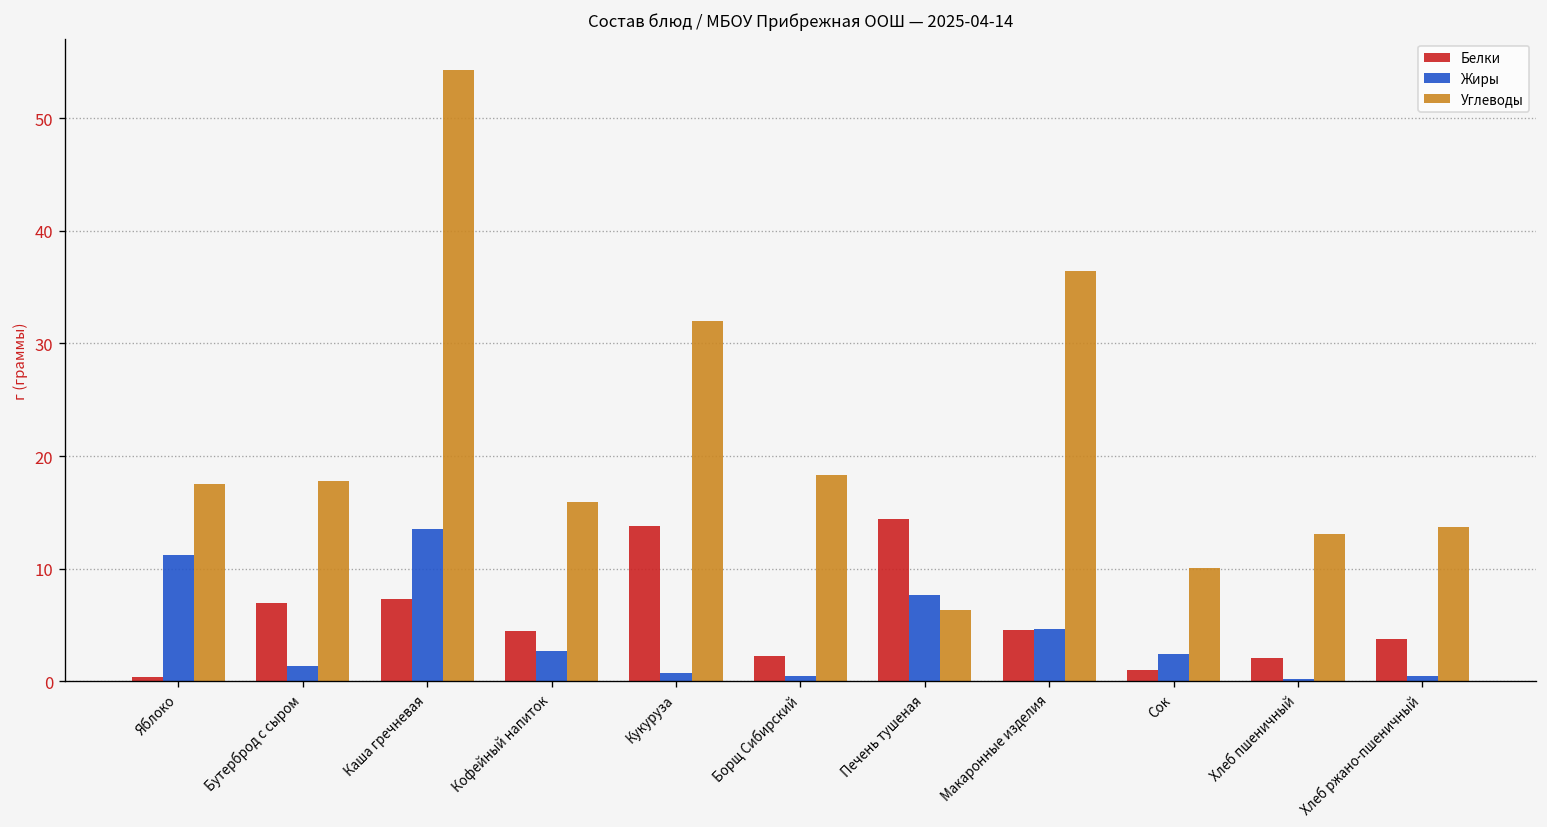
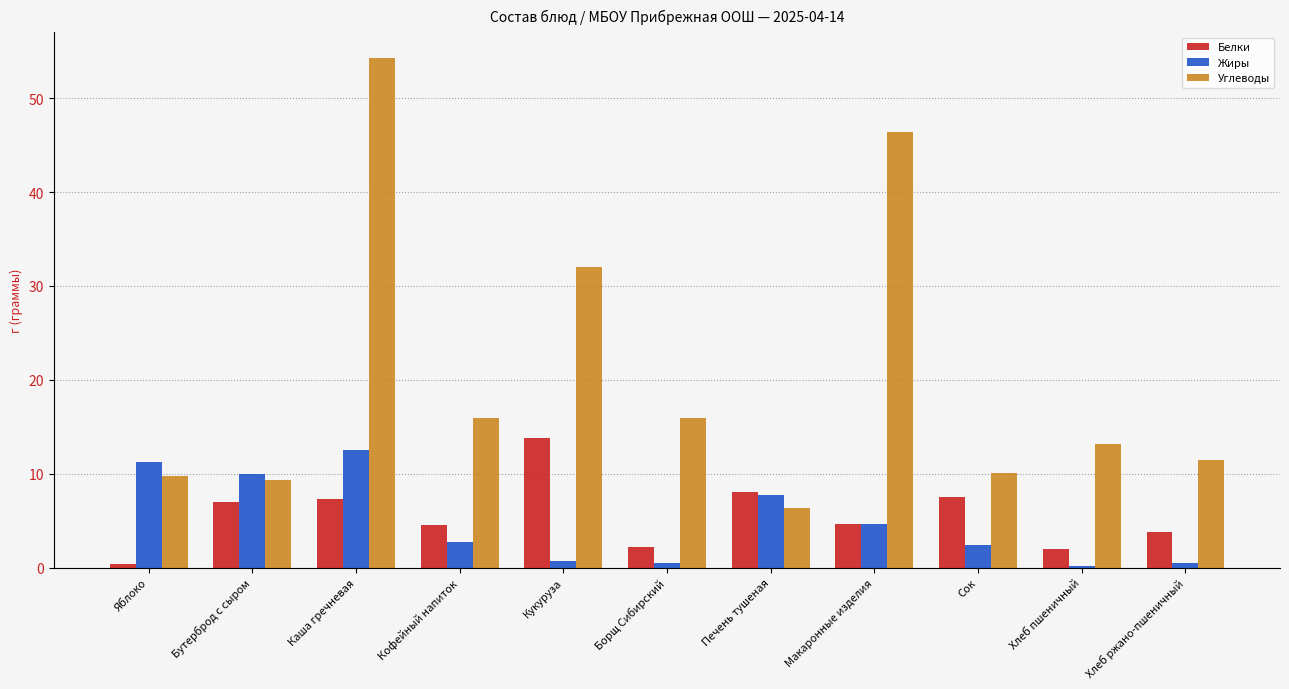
Углеводы, Яблоко: 18 -> 10
Жиры, Бутерброд с сыром: 1 -> 10
Углеводы, Бутерброд с сыром: 18 -> 9
Жиры, Каша гречневая: 14 -> 13
Углеводы, Борщ Сибирский: 18 -> 16
Белки, Печень тушеная: 14 -> 8
Углеводы, Макаронные изделия: 36 -> 46
Белки, Сок: 1 -> 8
Углеводы, Хлеб ржано-пшеничный: 14 -> 11
